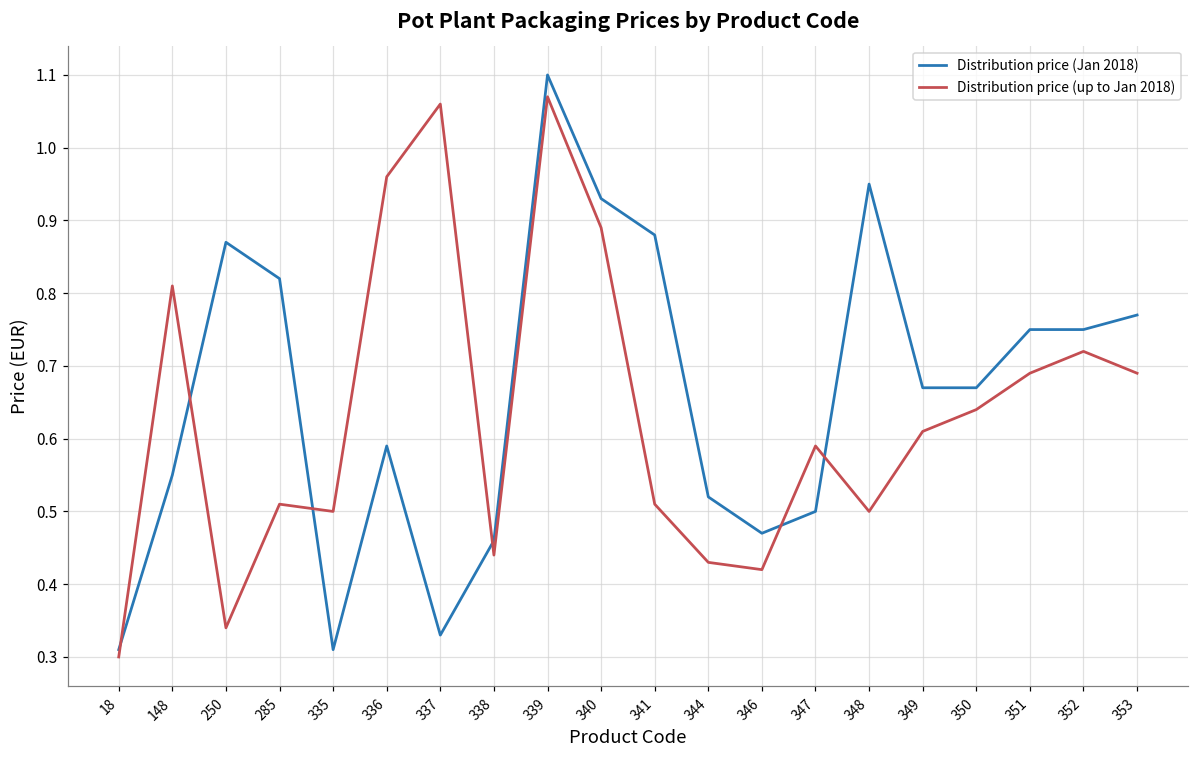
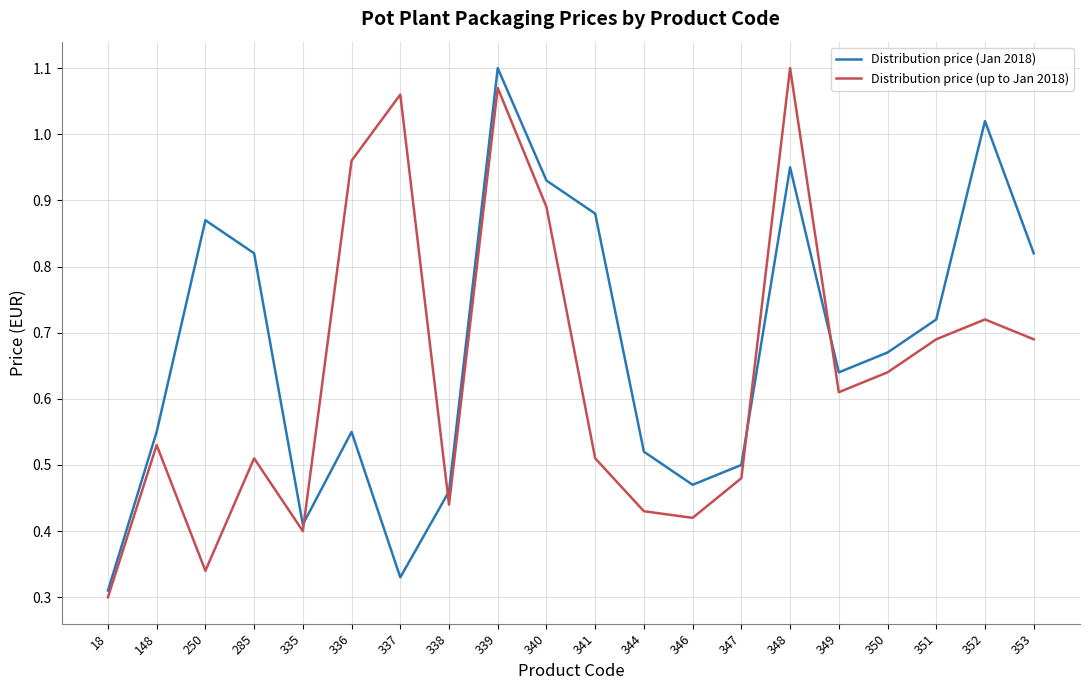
Distribution price (up to Jan 2018), 148: 0.81 -> 0.53
Distribution price (Jan 2018), 335: 0.31 -> 0.41
Distribution price (up to Jan 2018), 335: 0.5 -> 0.4
Distribution price (Jan 2018), 336: 0.59 -> 0.55
Distribution price (up to Jan 2018), 347: 0.59 -> 0.48
Distribution price (up to Jan 2018), 348: 0.5 -> 1.1
Distribution price (Jan 2018), 349: 0.67 -> 0.64
Distribution price (Jan 2018), 351: 0.75 -> 0.72
Distribution price (Jan 2018), 352: 0.75 -> 1.02
Distribution price (Jan 2018), 353: 0.77 -> 0.82
